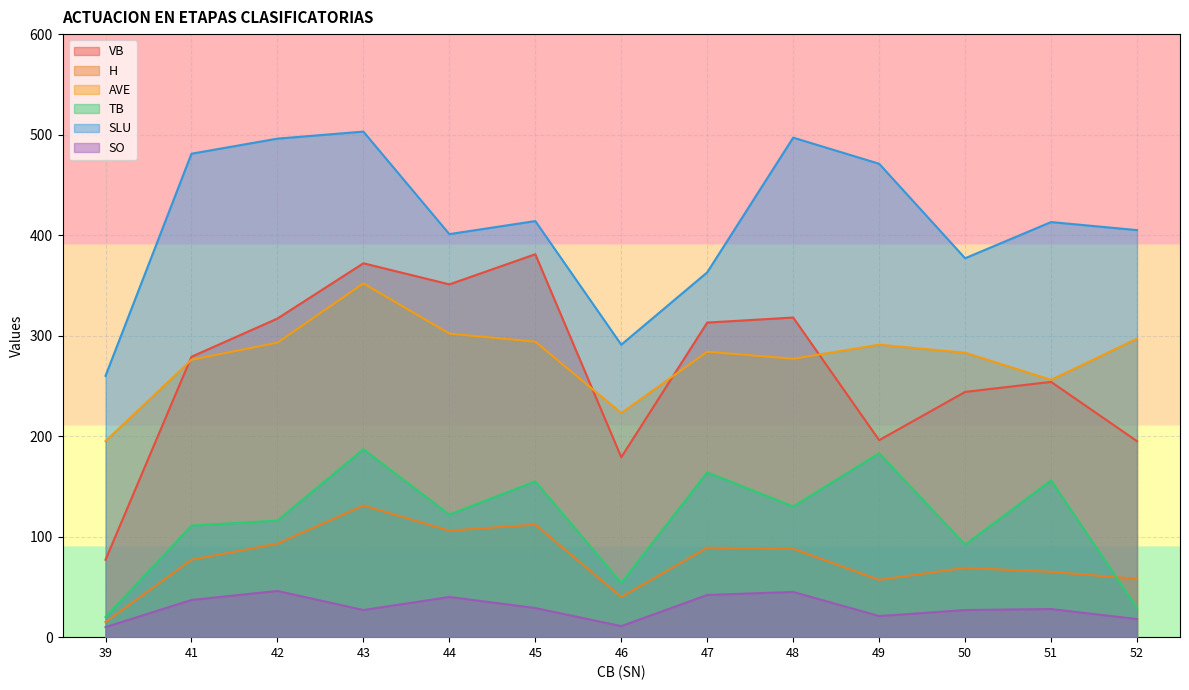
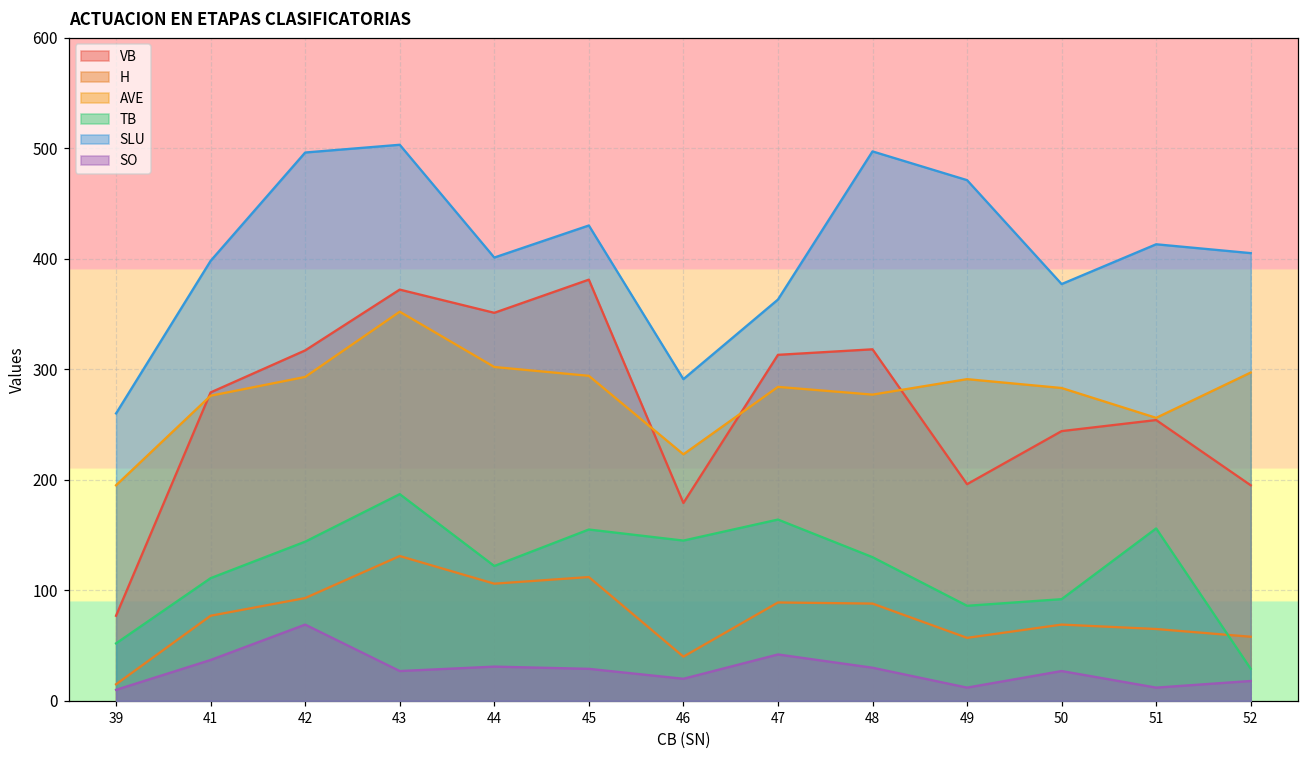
TB, 39: 20 -> 52
SLU, 41: 481 -> 398
TB, 42: 116 -> 144
SO, 42: 46 -> 69
SO, 44: 40 -> 31
SLU, 45: 414 -> 430
TB, 46: 54 -> 145
SO, 46: 11 -> 20
SO, 48: 45 -> 30
TB, 49: 183 -> 86
SO, 49: 21 -> 12
SO, 51: 28 -> 12
